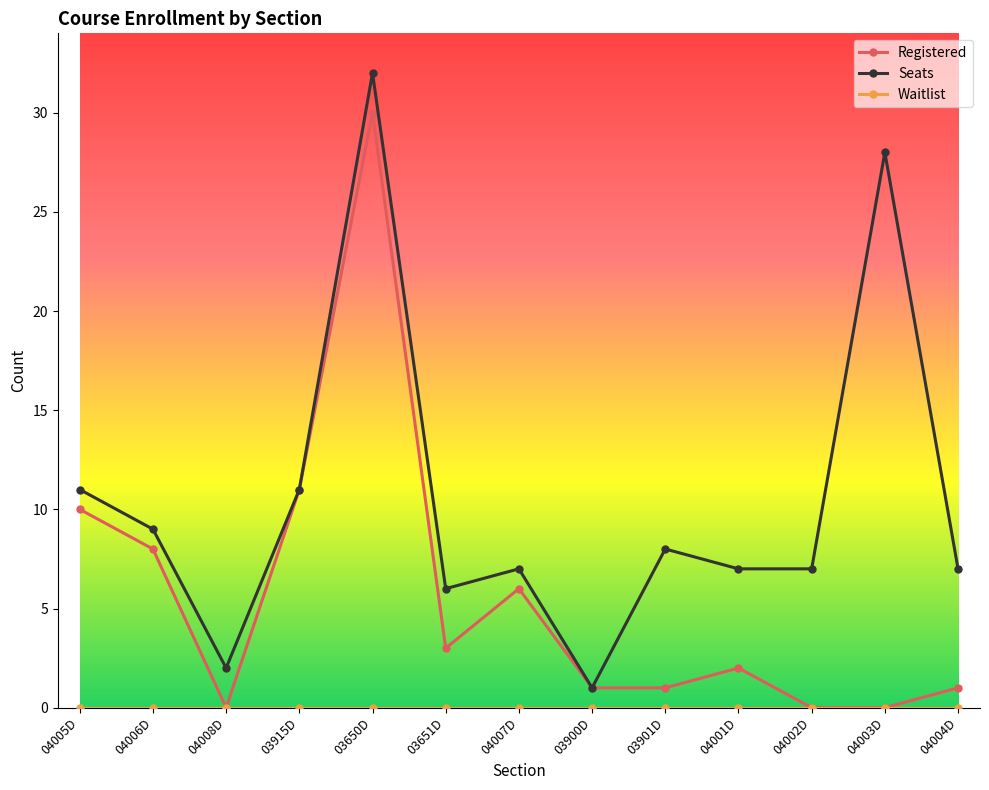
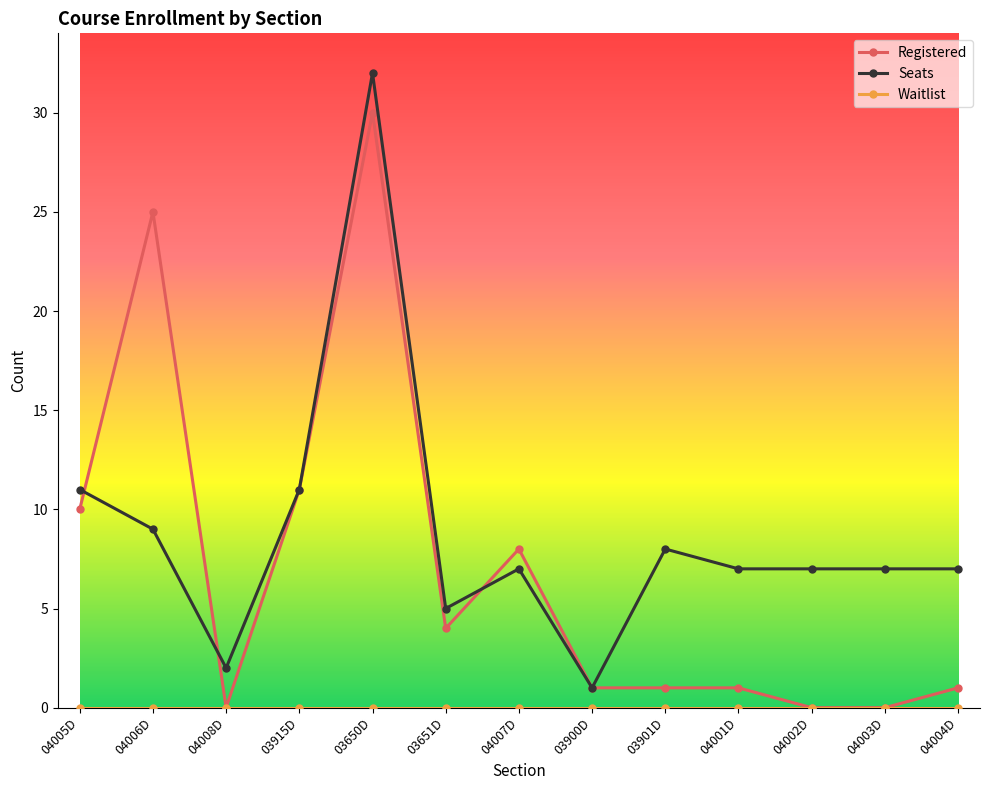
Registered, 04006D: 8 -> 25
Registered, 03651D: 3 -> 4
Seats, 03651D: 6 -> 5
Registered, 04007D: 6 -> 8
Registered, 04001D: 2 -> 1
Seats, 04003D: 28 -> 7
